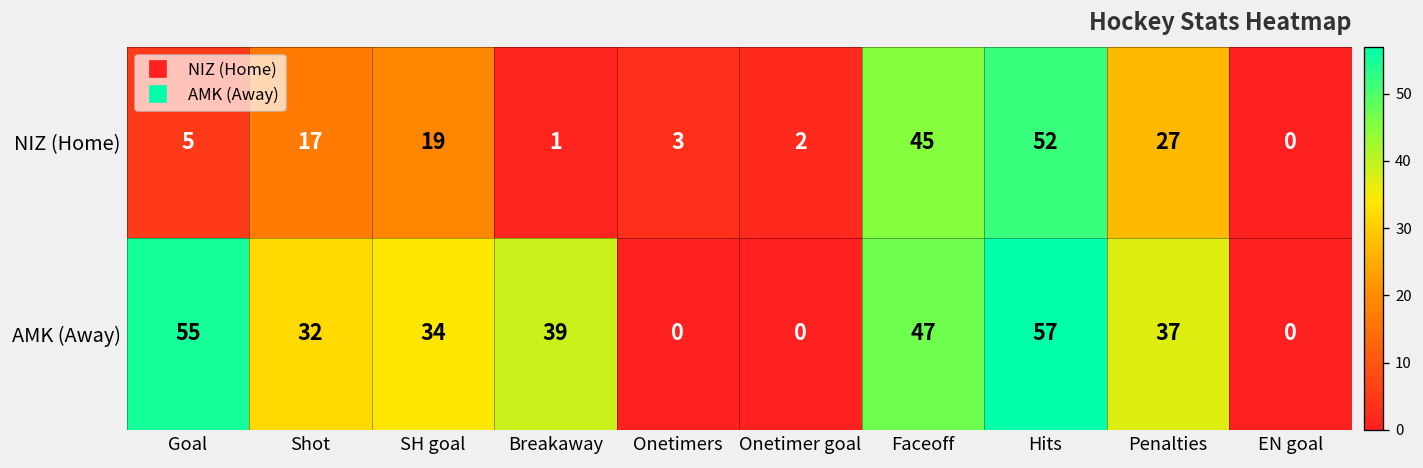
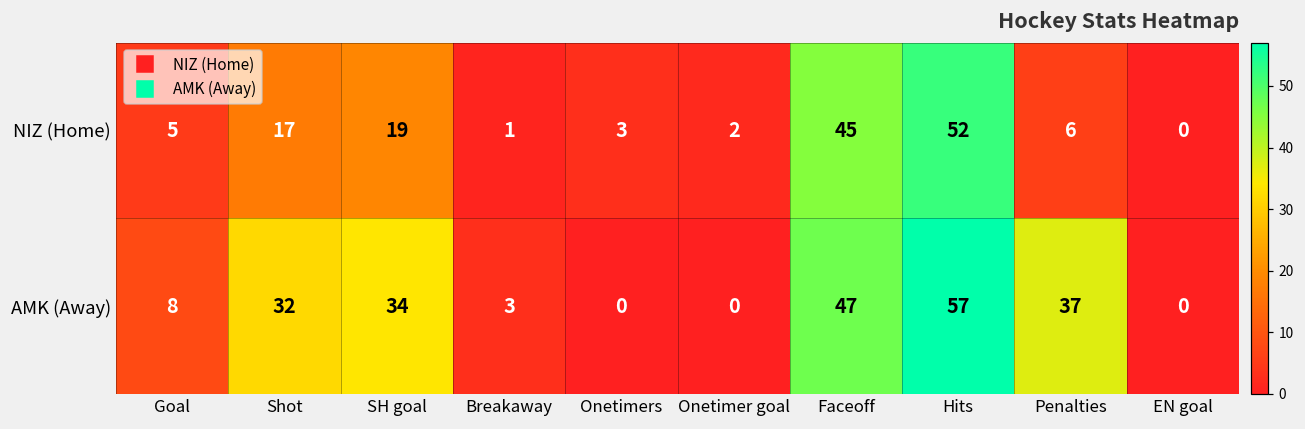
NIZ (Home), Penalties: 27 -> 6
AMK (Away), Goal: 55 -> 8
AMK (Away), Breakaway: 39 -> 3
